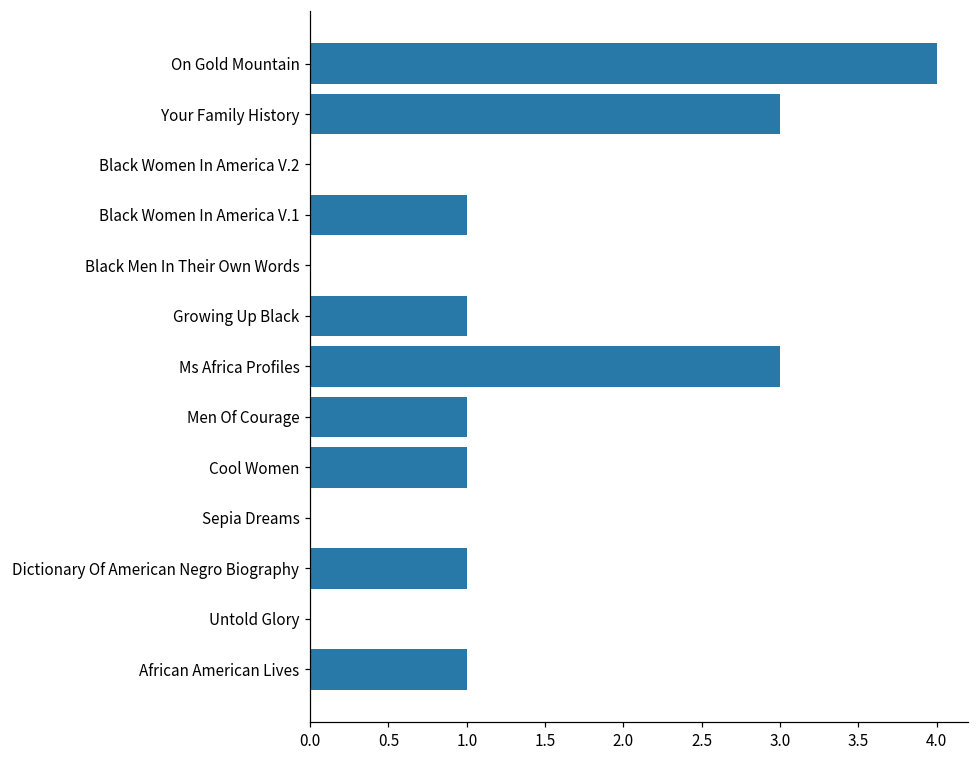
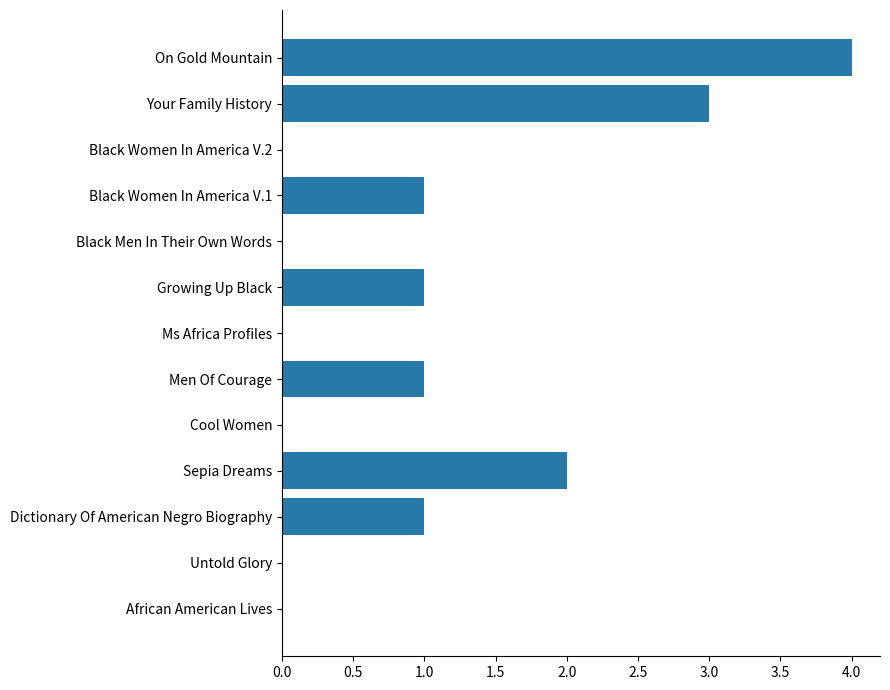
Ms Africa Profiles: 3 -> 0
Cool Women: 1 -> 0
Sepia Dreams: 0 -> 2
African American Lives: 1 -> 0
